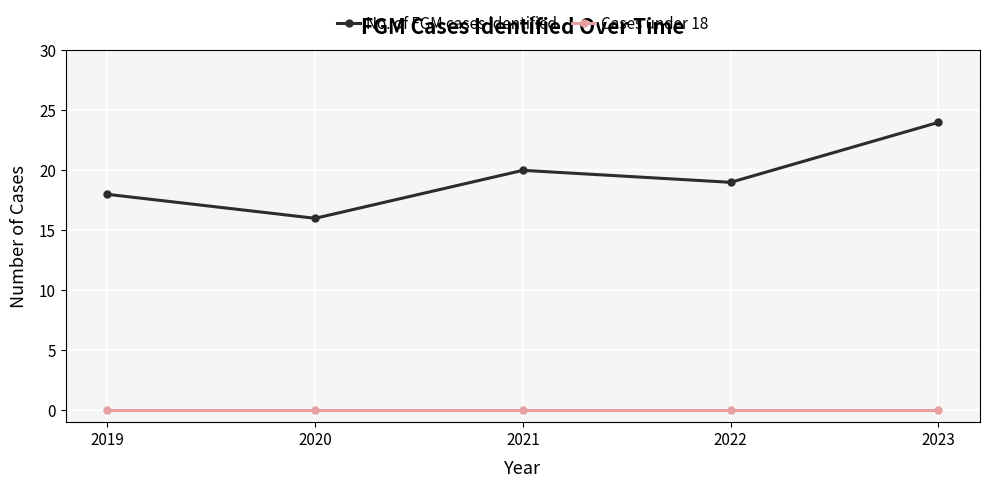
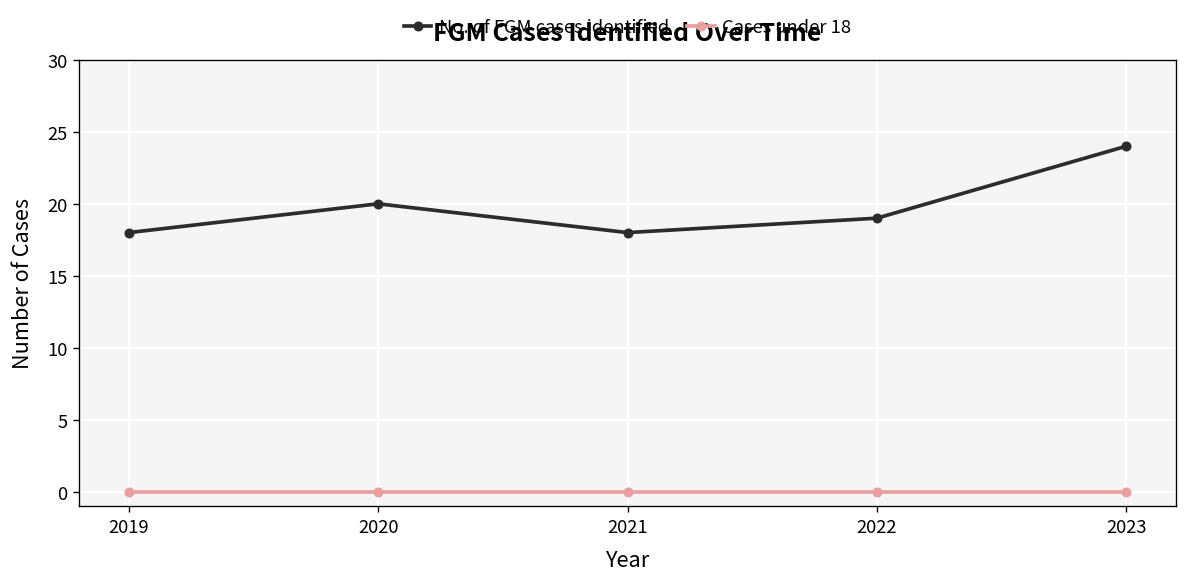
No. of FGM cases identified, 2020: 16 -> 20
No. of FGM cases identified, 2021: 20 -> 18
